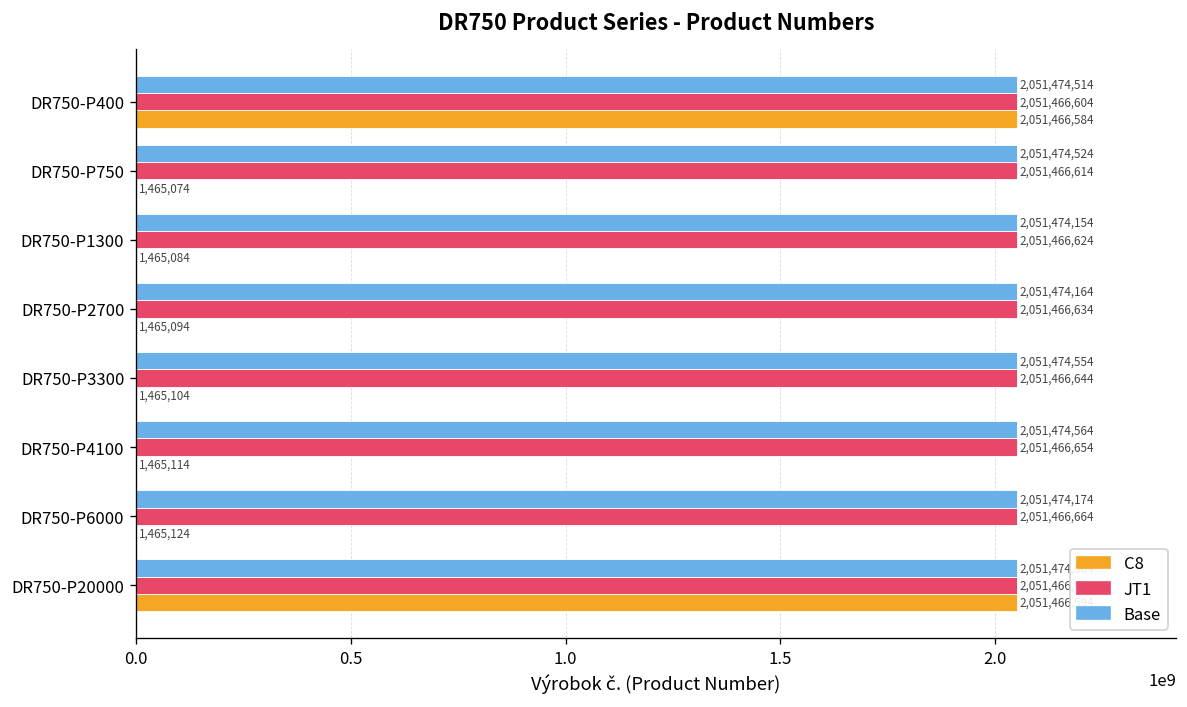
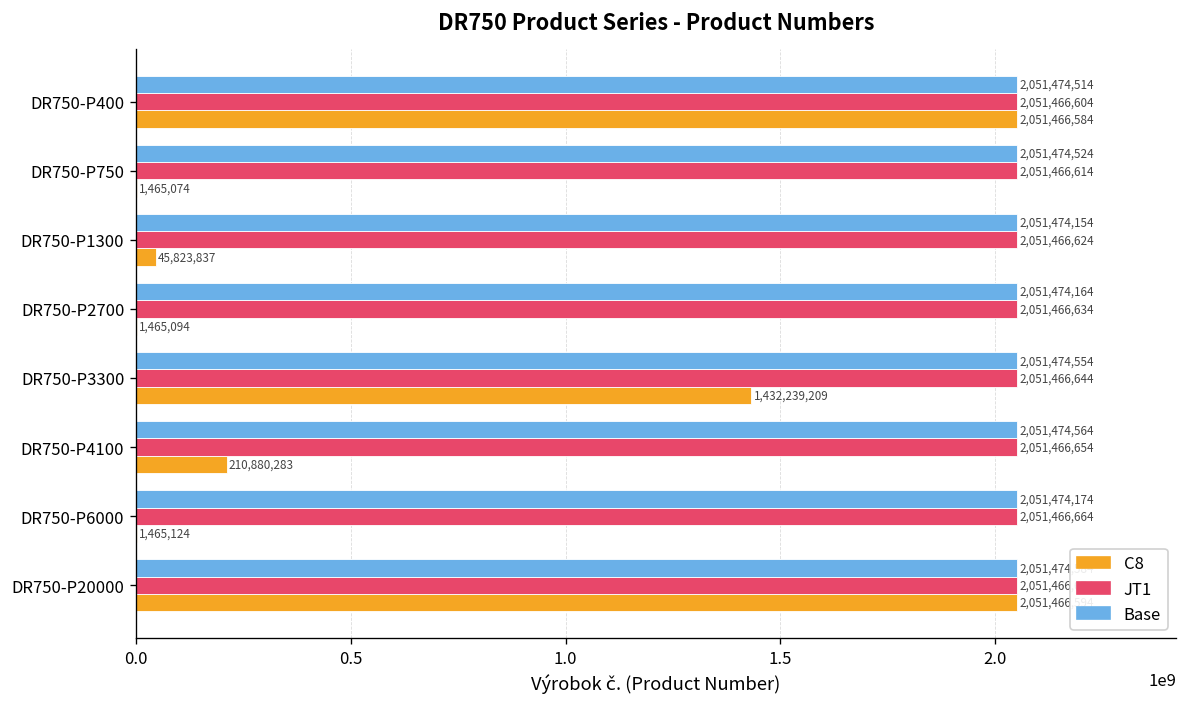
C8, DR750-P1300: 1,465,084 -> 45,823,837
C8, DR750-P3300: 1,465,104 -> 1,432,239,209
C8, DR750-P4100: 1,465,114 -> 210,880,283
